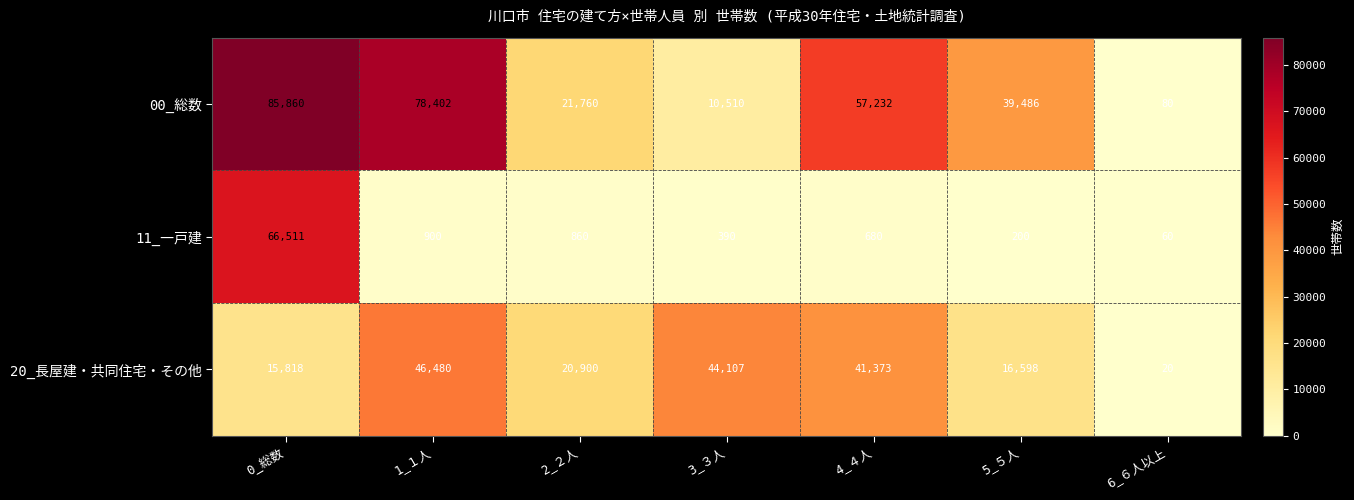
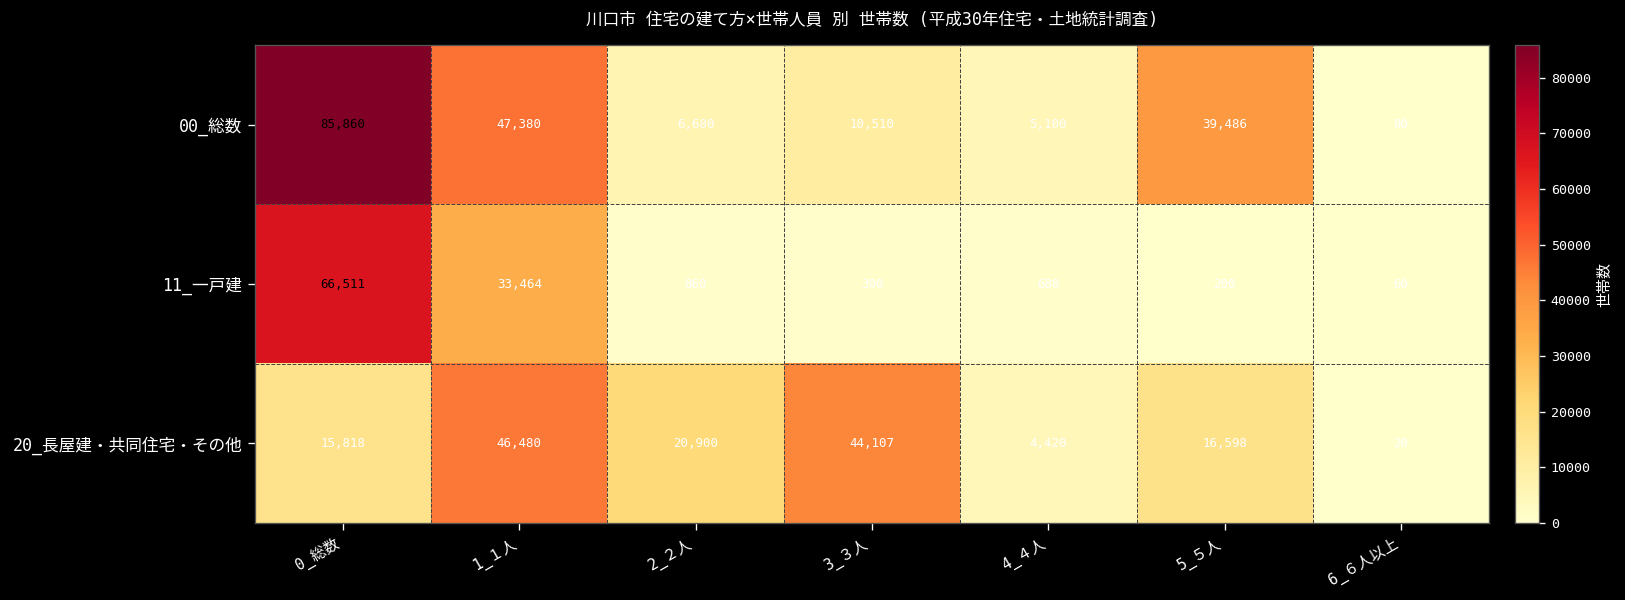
00_総数, 1_１人: 78,402 -> 47,380
00_総数, 2_２人: 21,760 -> 6,680
00_総数, 4_４人: 57,232 -> 5,100
11_一戸建, 1_１人: 900 -> 33,464
20_長屋建・共同住宅・その他, 4_４人: 41,373 -> 4,420
